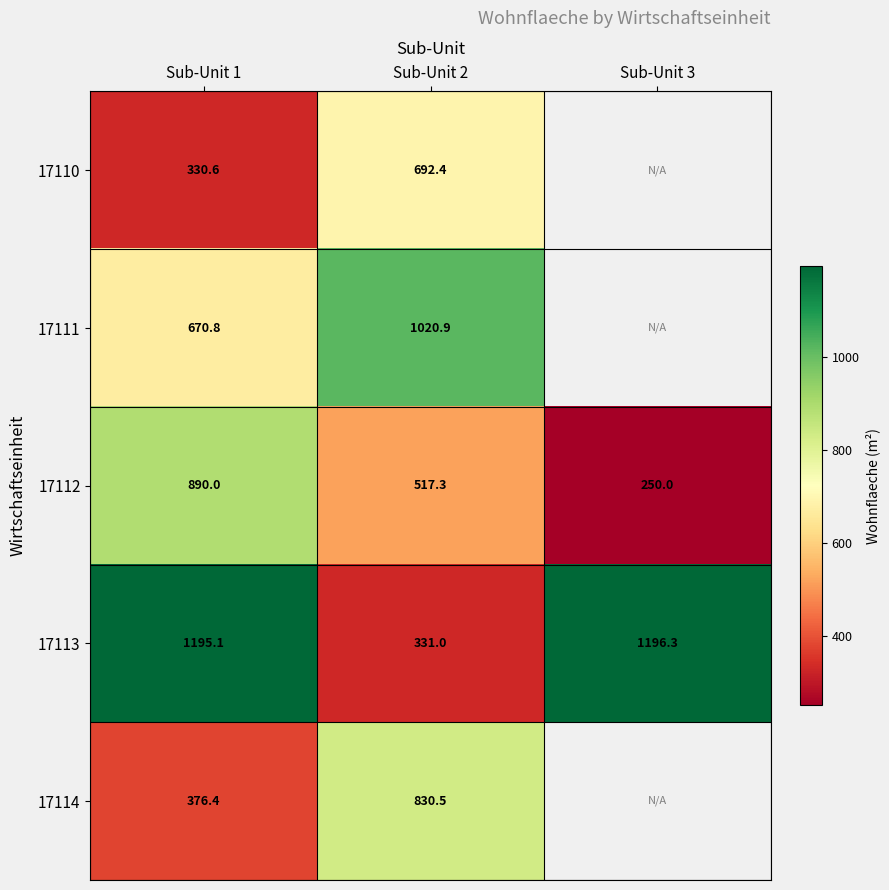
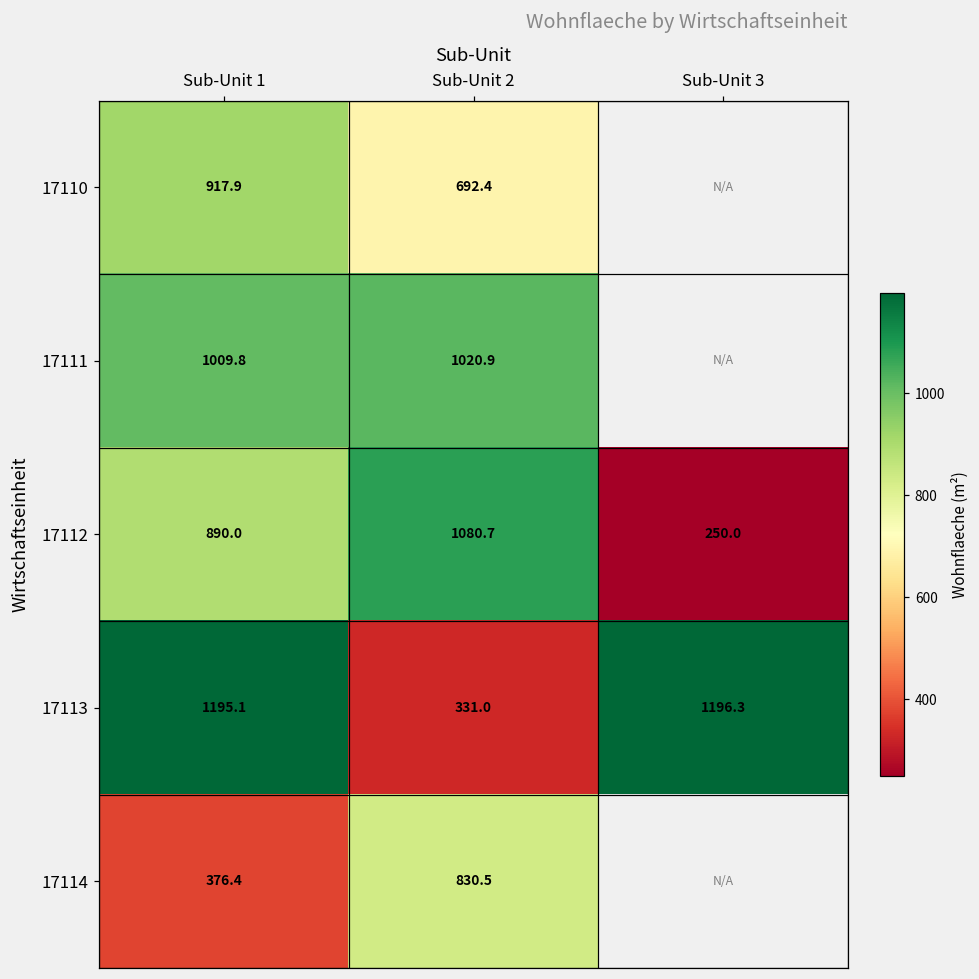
17110, Sub-Unit 1: 330.6 -> 917.9
17111, Sub-Unit 1: 670.8 -> 1009.8
17112, Sub-Unit 2: 517.3 -> 1080.7
